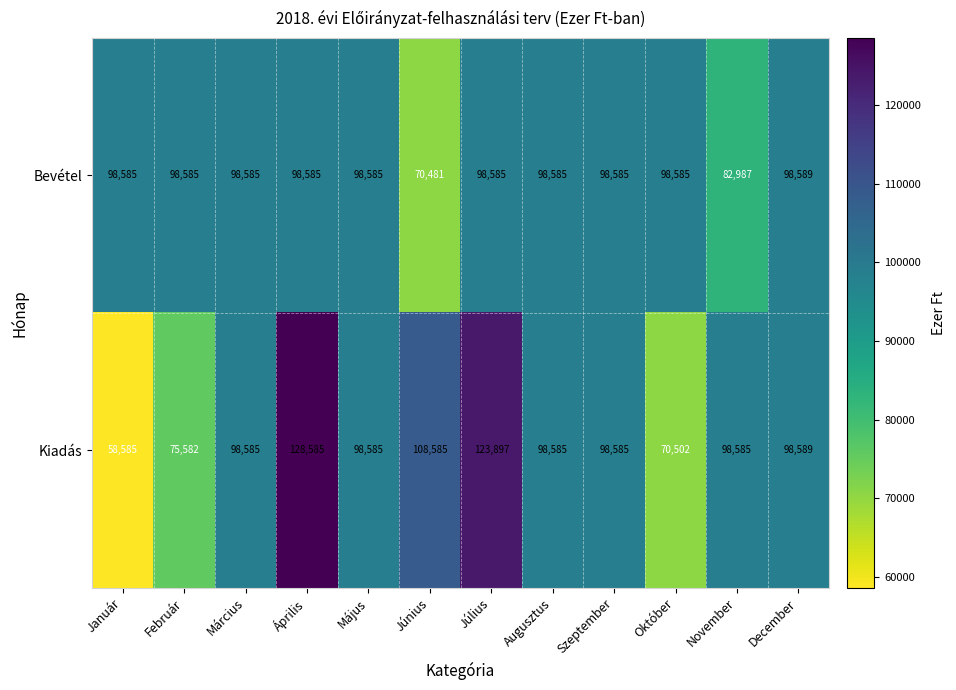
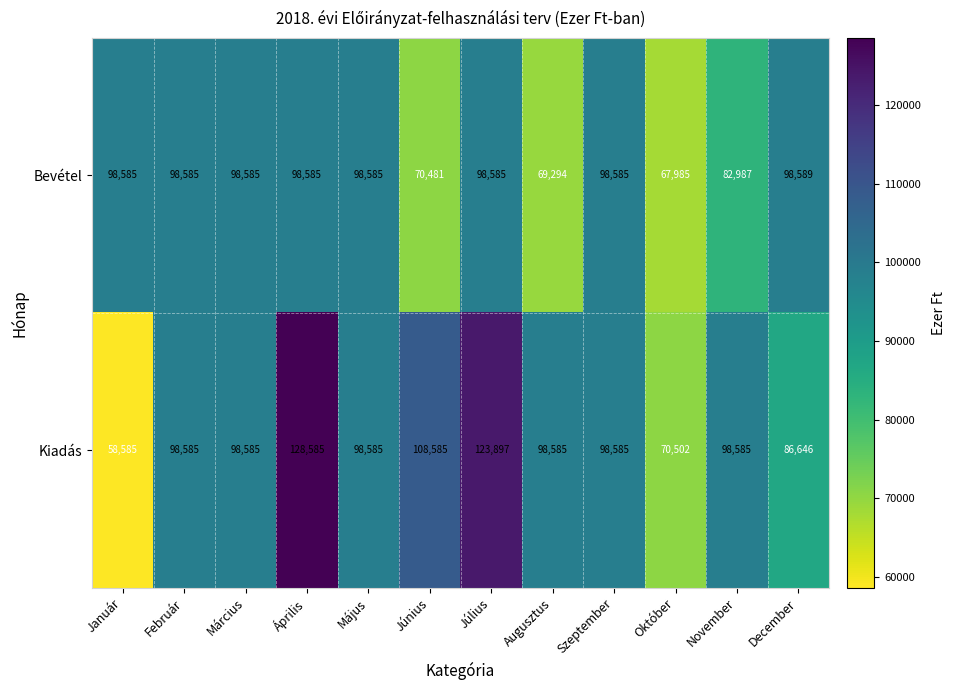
Bevétel, Augusztus: 98,585 -> 69,294
Bevétel, Október: 98,585 -> 67,985
Kiadás, Február: 75,582 -> 98,585
Kiadás, December: 98,589 -> 86,646
